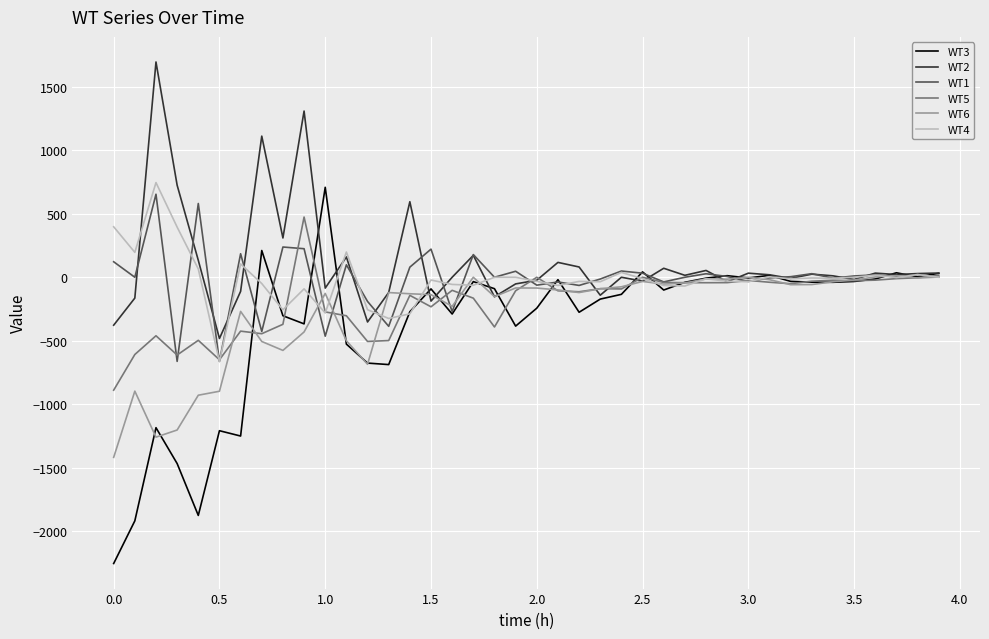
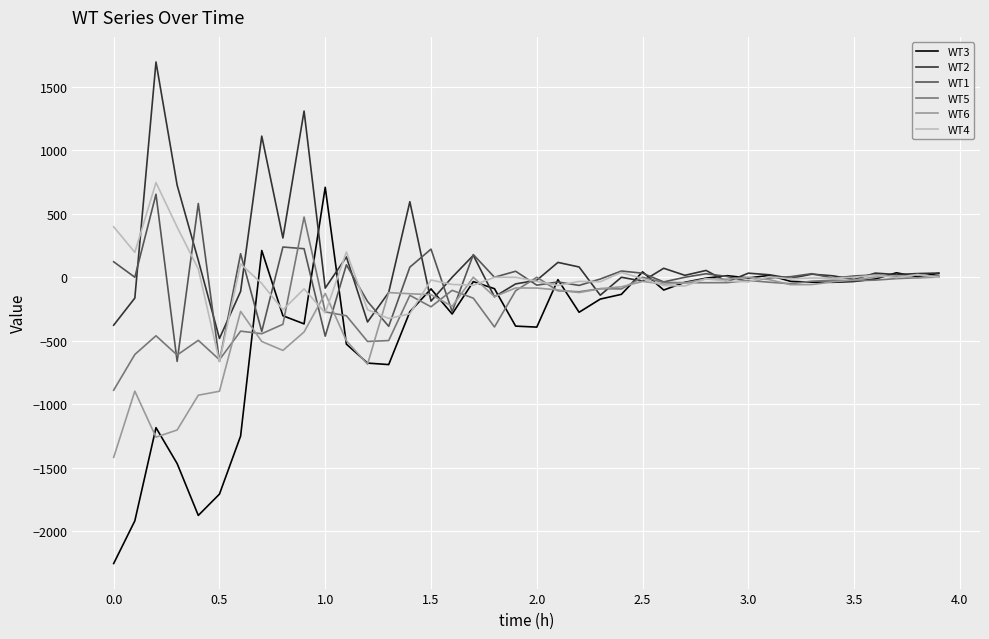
WT3, 0.5: -1210 -> -1710
WT3, 2.0: -240 -> -390
